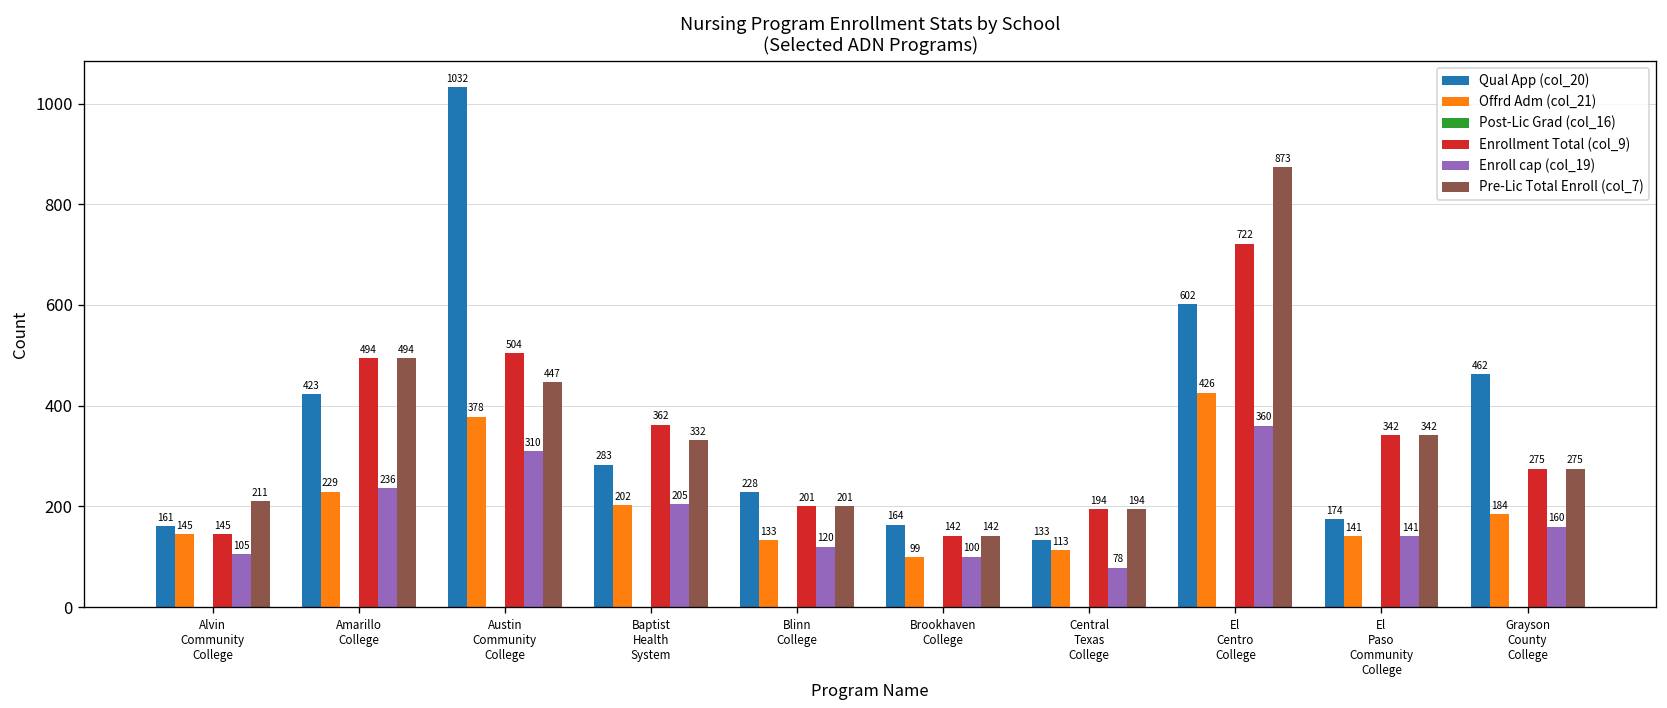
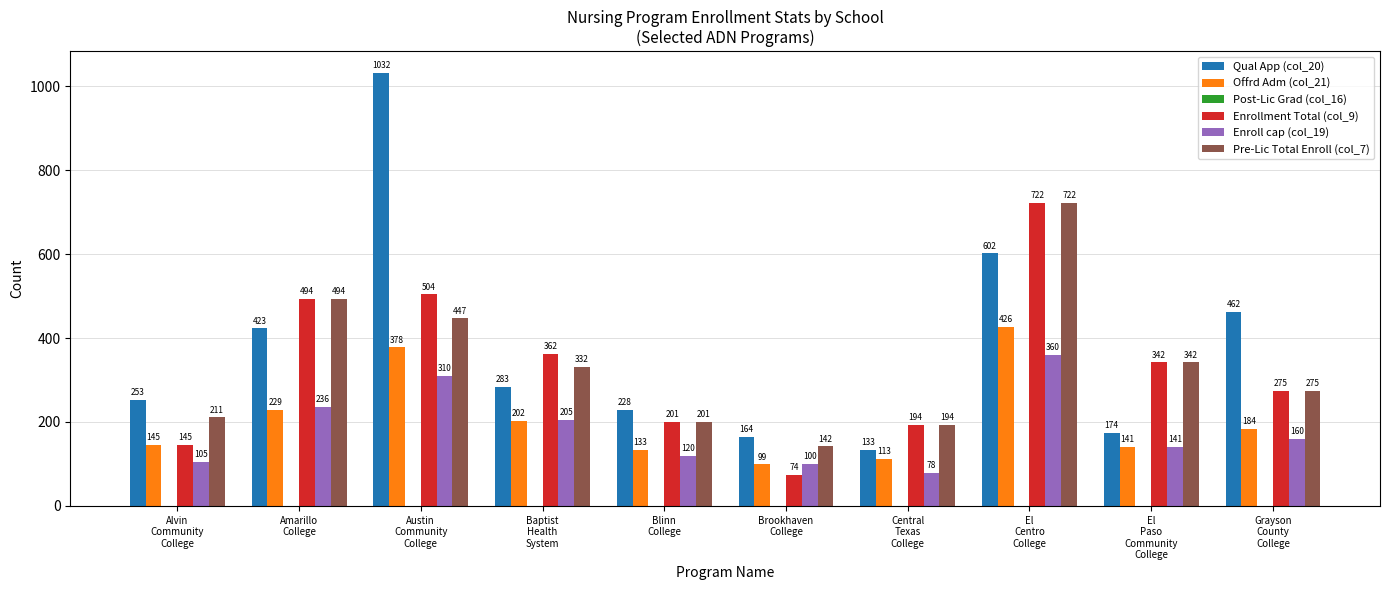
Qual App (col_20), Alvin Community College: 161 -> 253
Enrollment Total (col_9), Brookhaven College: 142 -> 74
Pre-Lic Total Enroll (col_7), El Centro College: 873 -> 722
